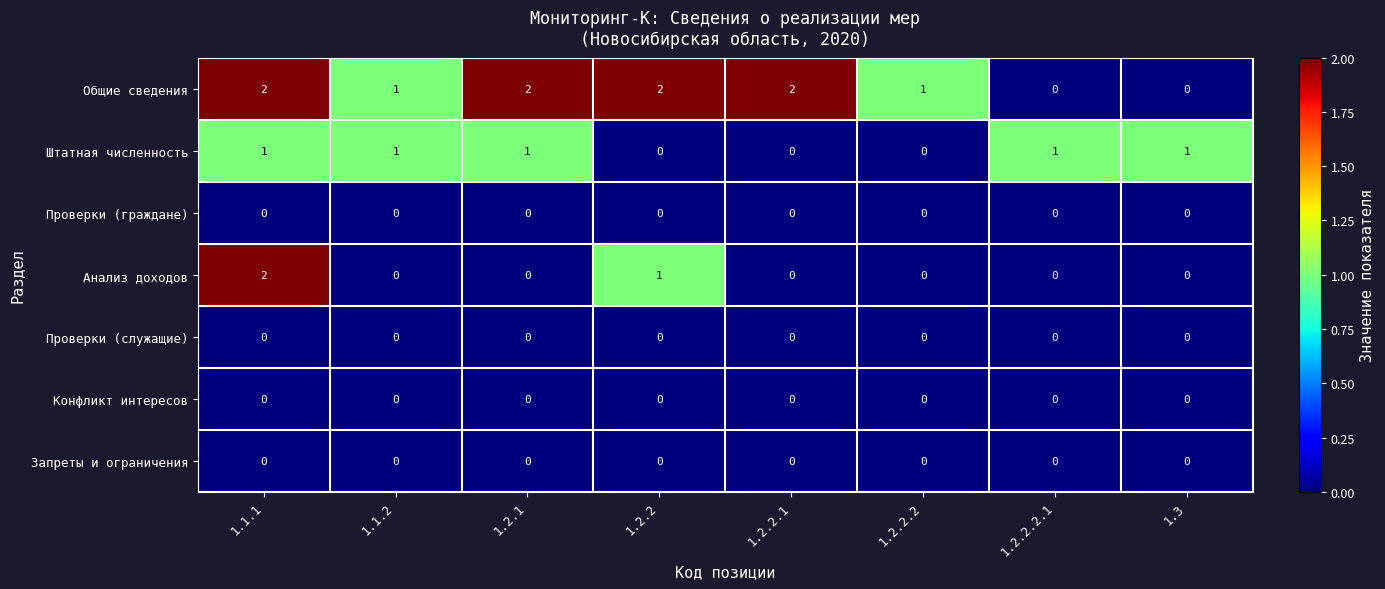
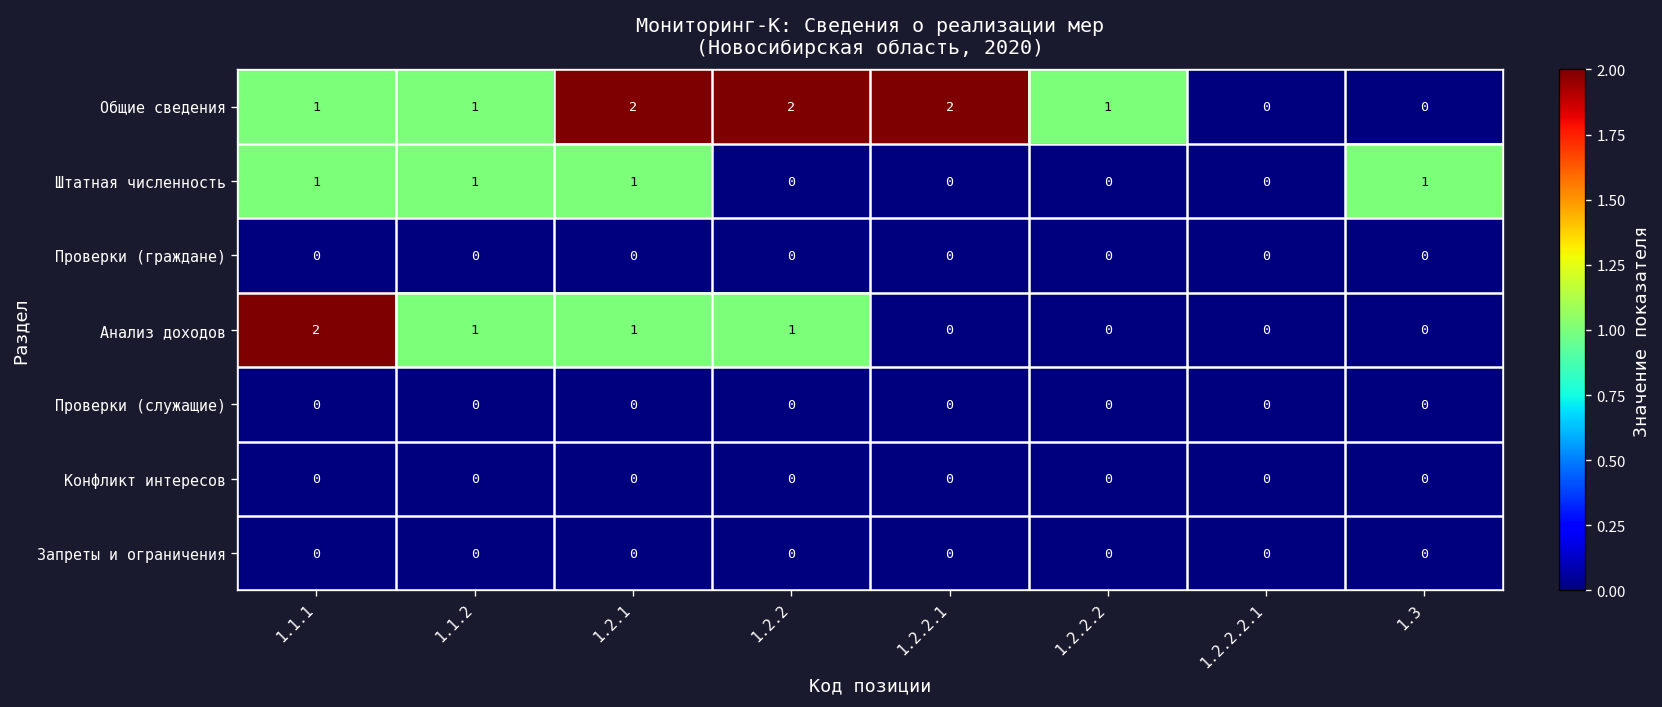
Общие сведения, 1.1.1: 2 -> 1
Штатная численность, 1.2.2.2.1: 1 -> 0
Анализ доходов, 1.1.2: 0 -> 1
Анализ доходов, 1.2.1: 0 -> 1
